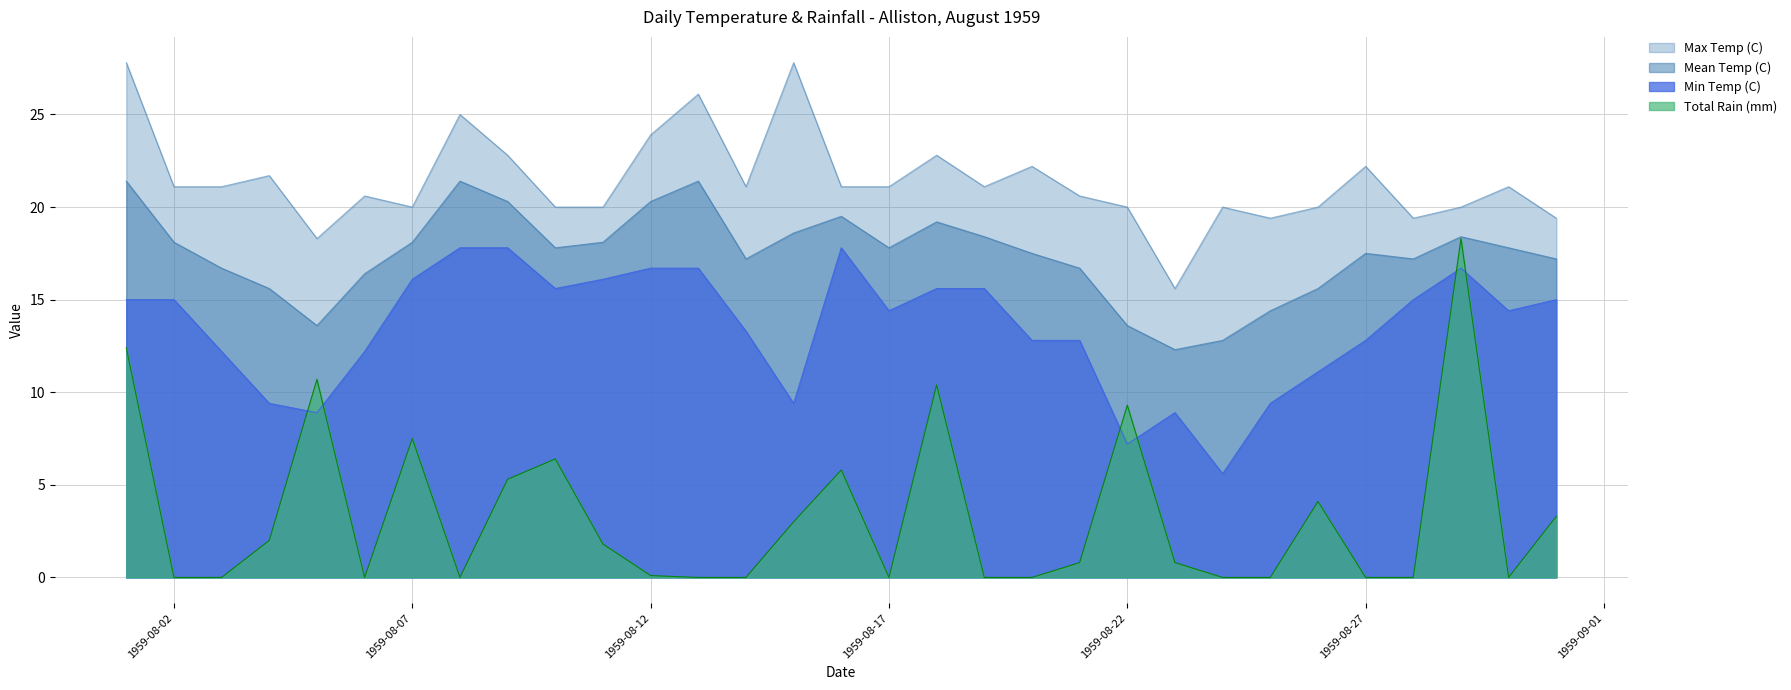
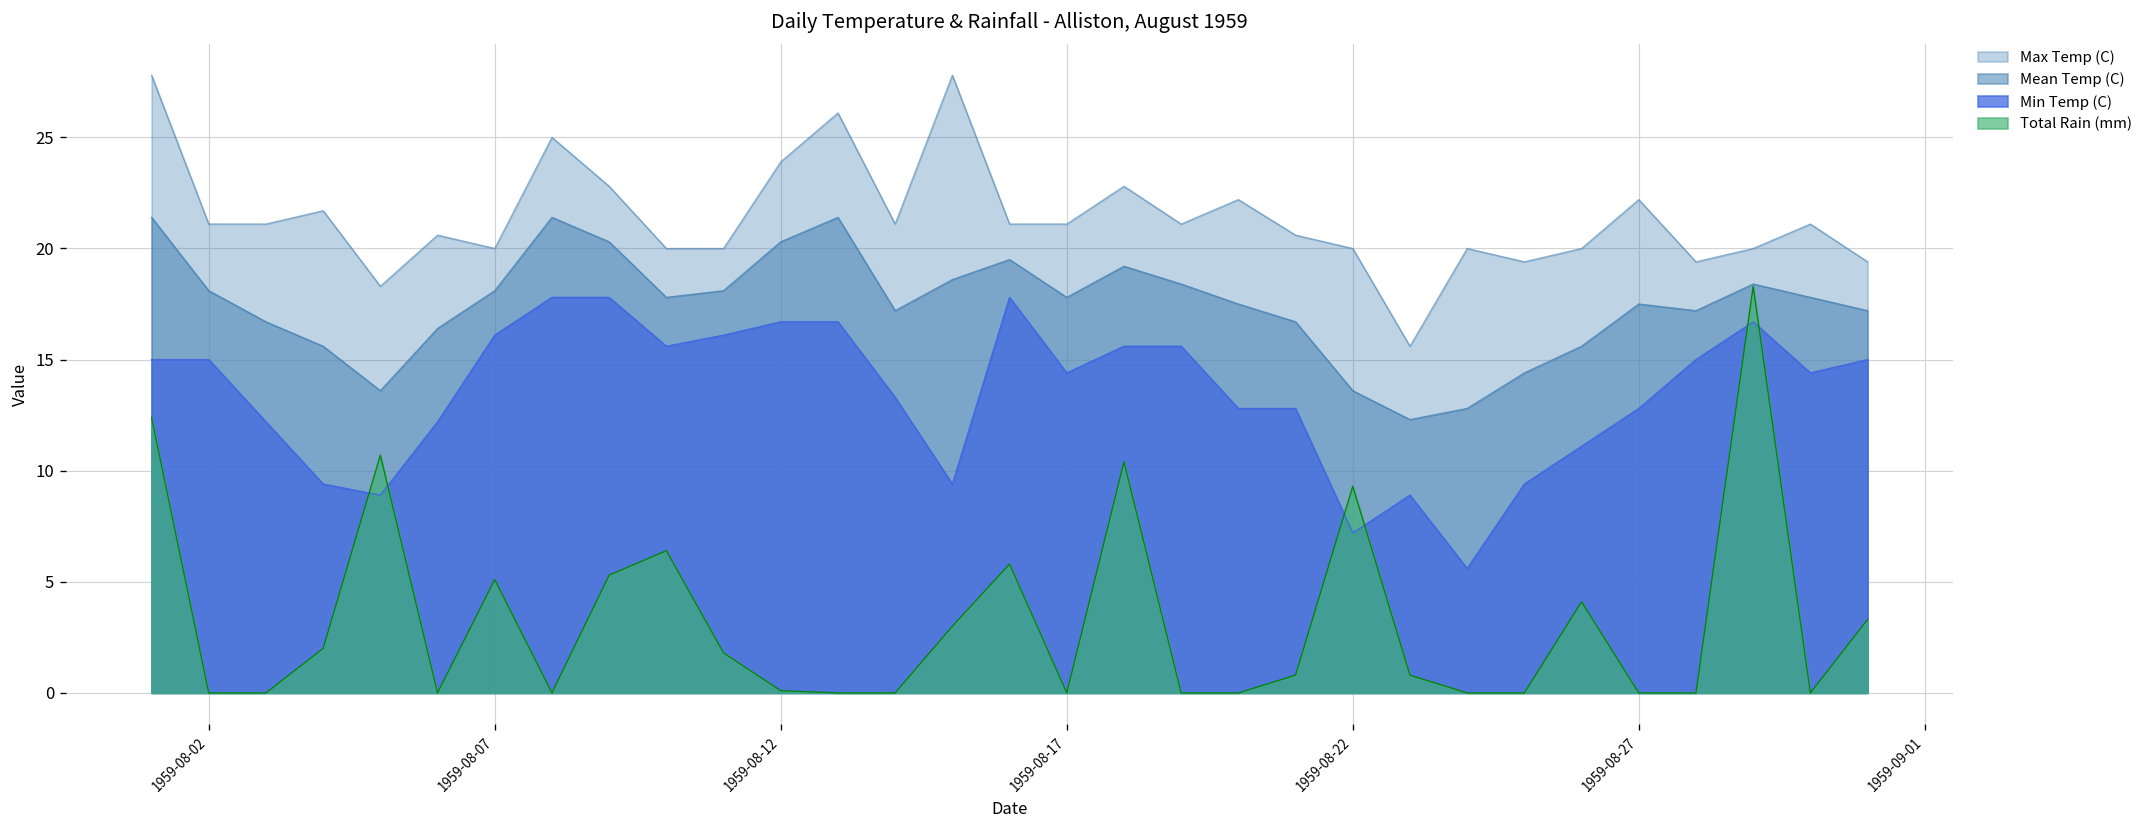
Total Rain (mm), 1959-08-07: 7.5 -> 5.1
